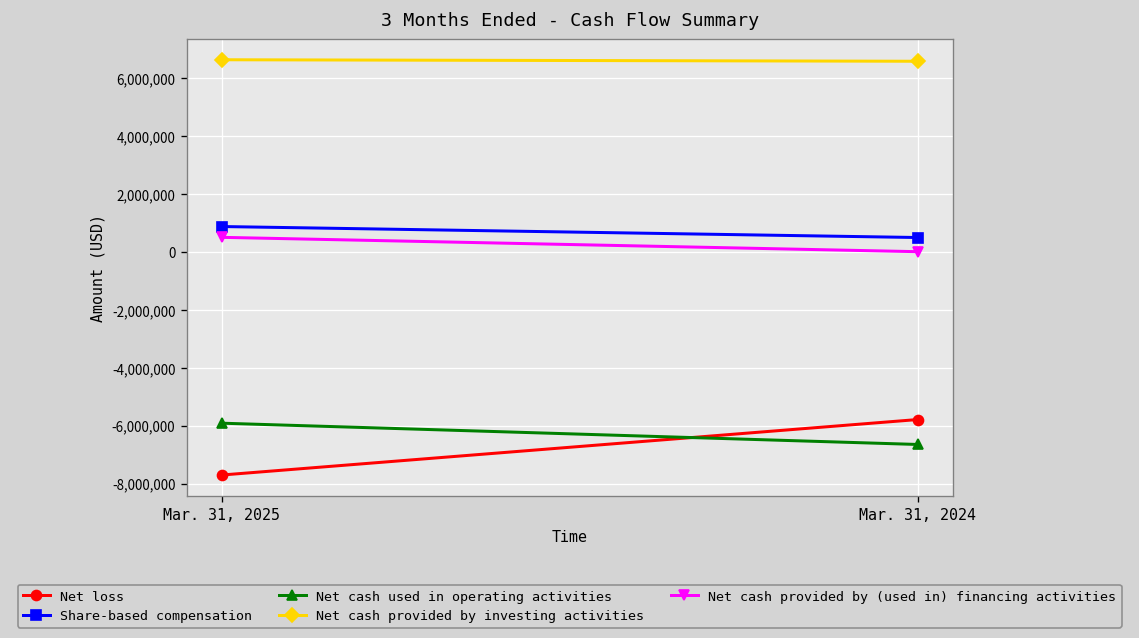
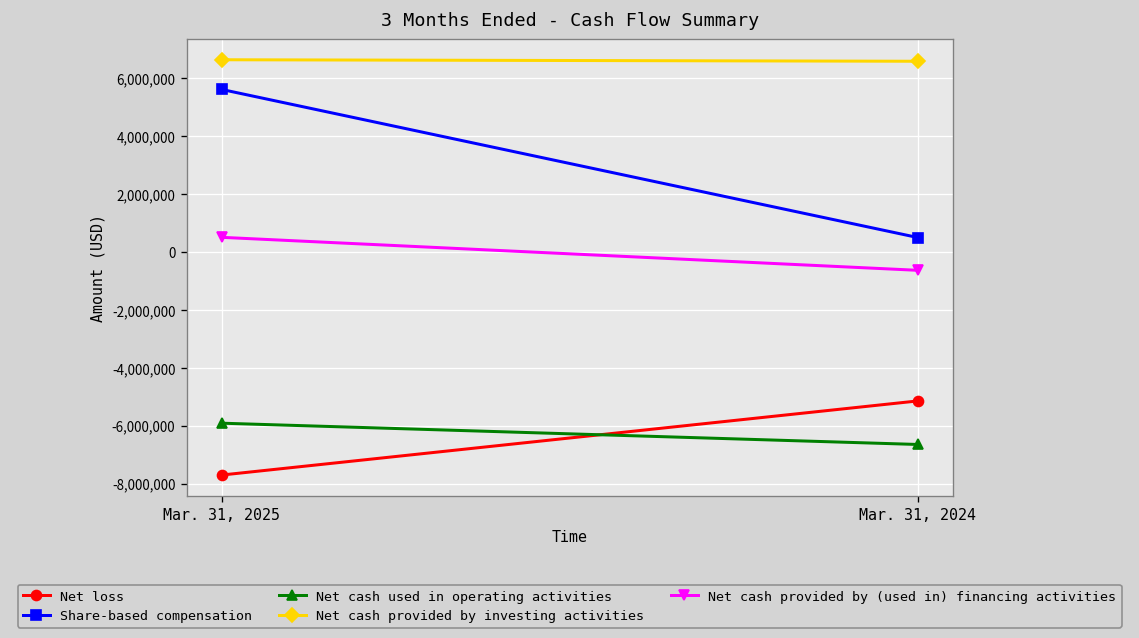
Share-based compensation, Mar. 31, 2025: 900,000 -> 5,600,000
Net loss, Mar. 31, 2024: -5,800,000 -> -5,200,000
Net cash provided by (used in) financing activities, Mar. 31, 2024: 0 -> -600,000
